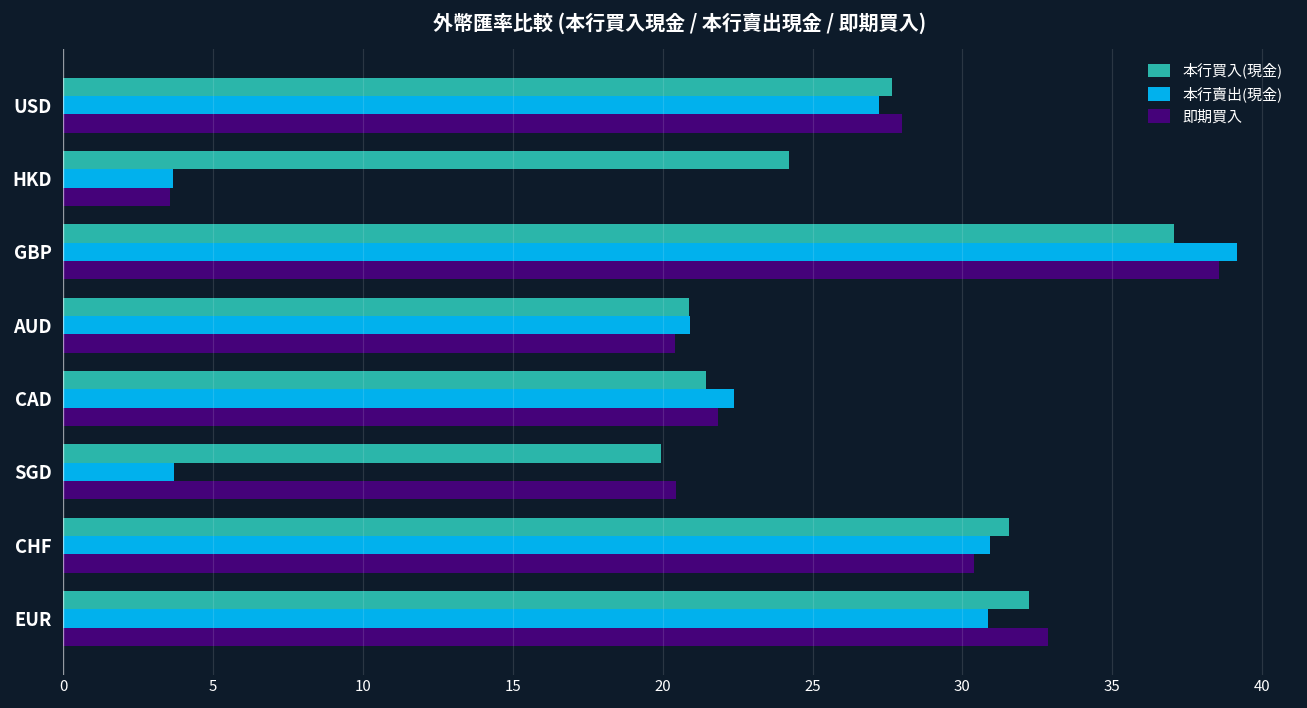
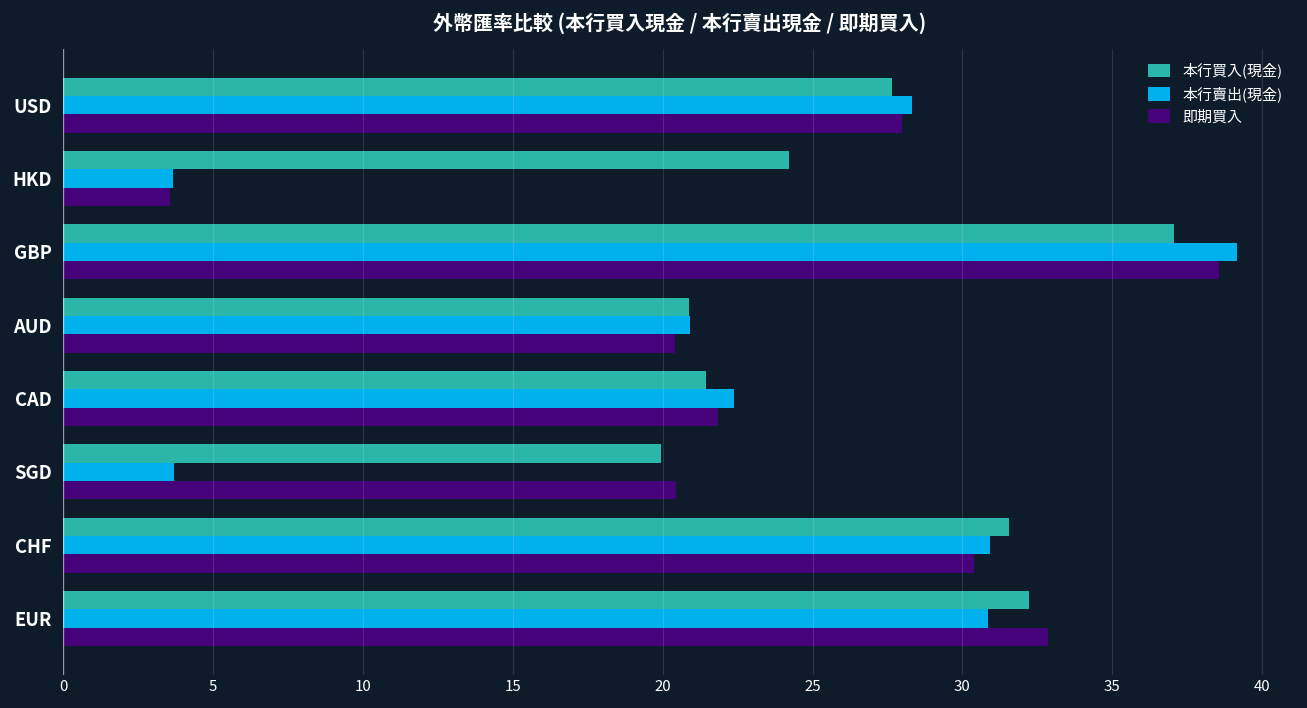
本行賣出(現金), USD: 27.2 -> 28.3
